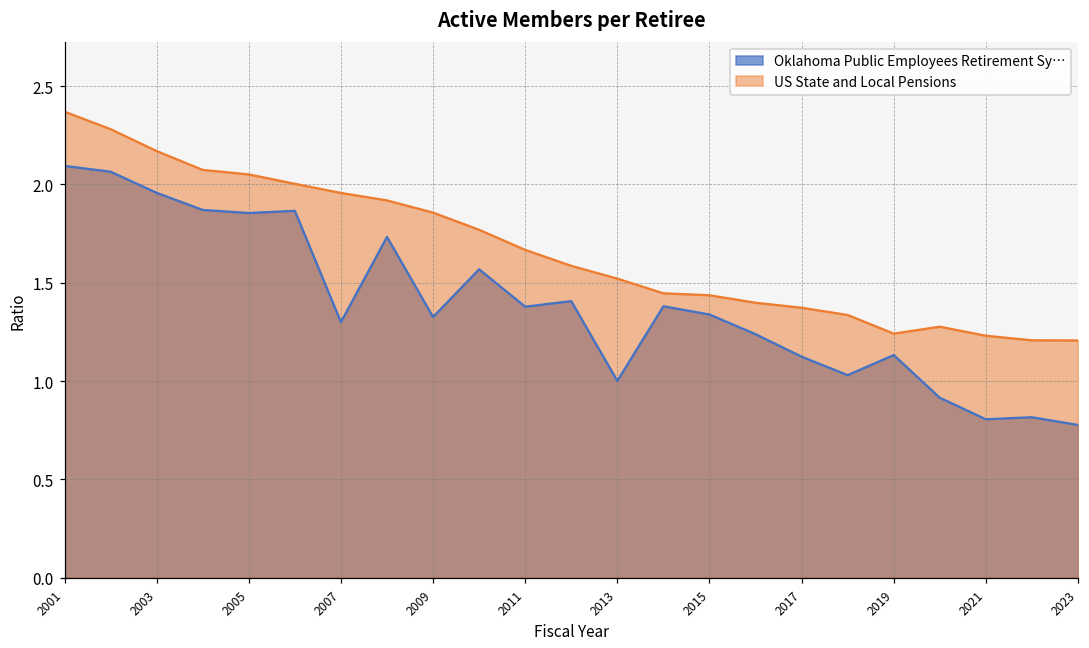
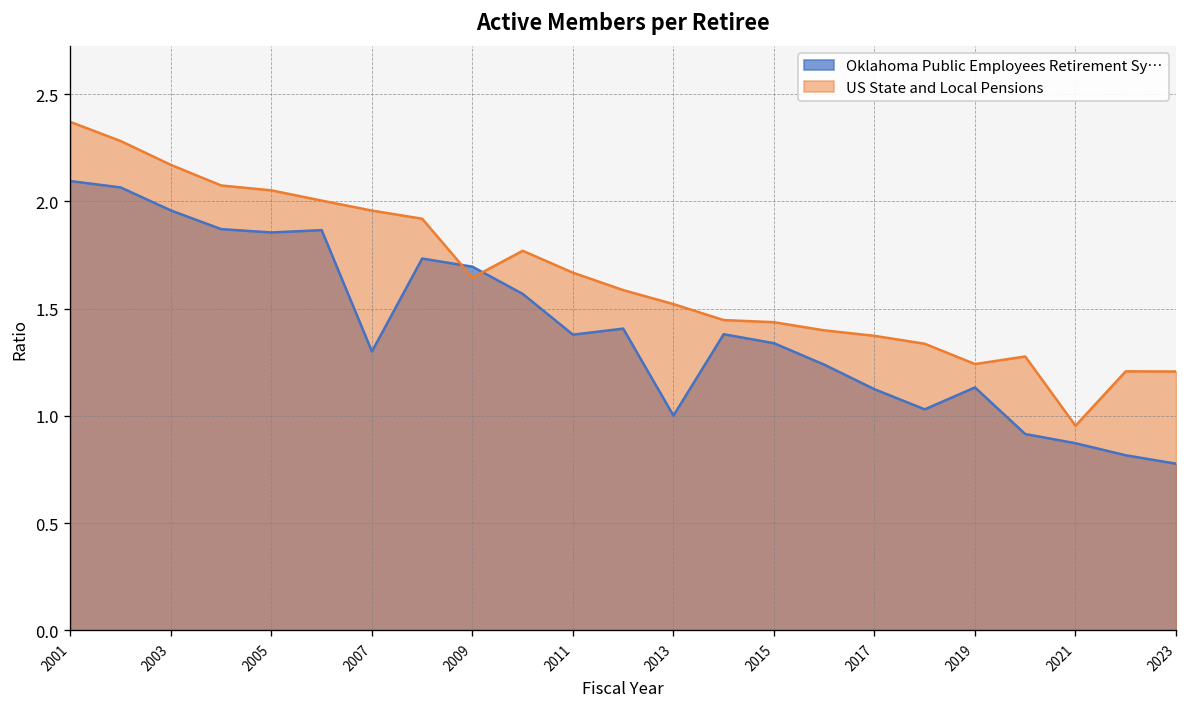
Oklahoma Public Employees Retirement Sy…, 2009: 1.33 -> 1.70
US State and Local Pensions, 2009: 1.86 -> 1.64
Oklahoma Public Employees Retirement Sy…, 2021: 0.81 -> 0.87
US State and Local Pensions, 2021: 1.23 -> 0.95
